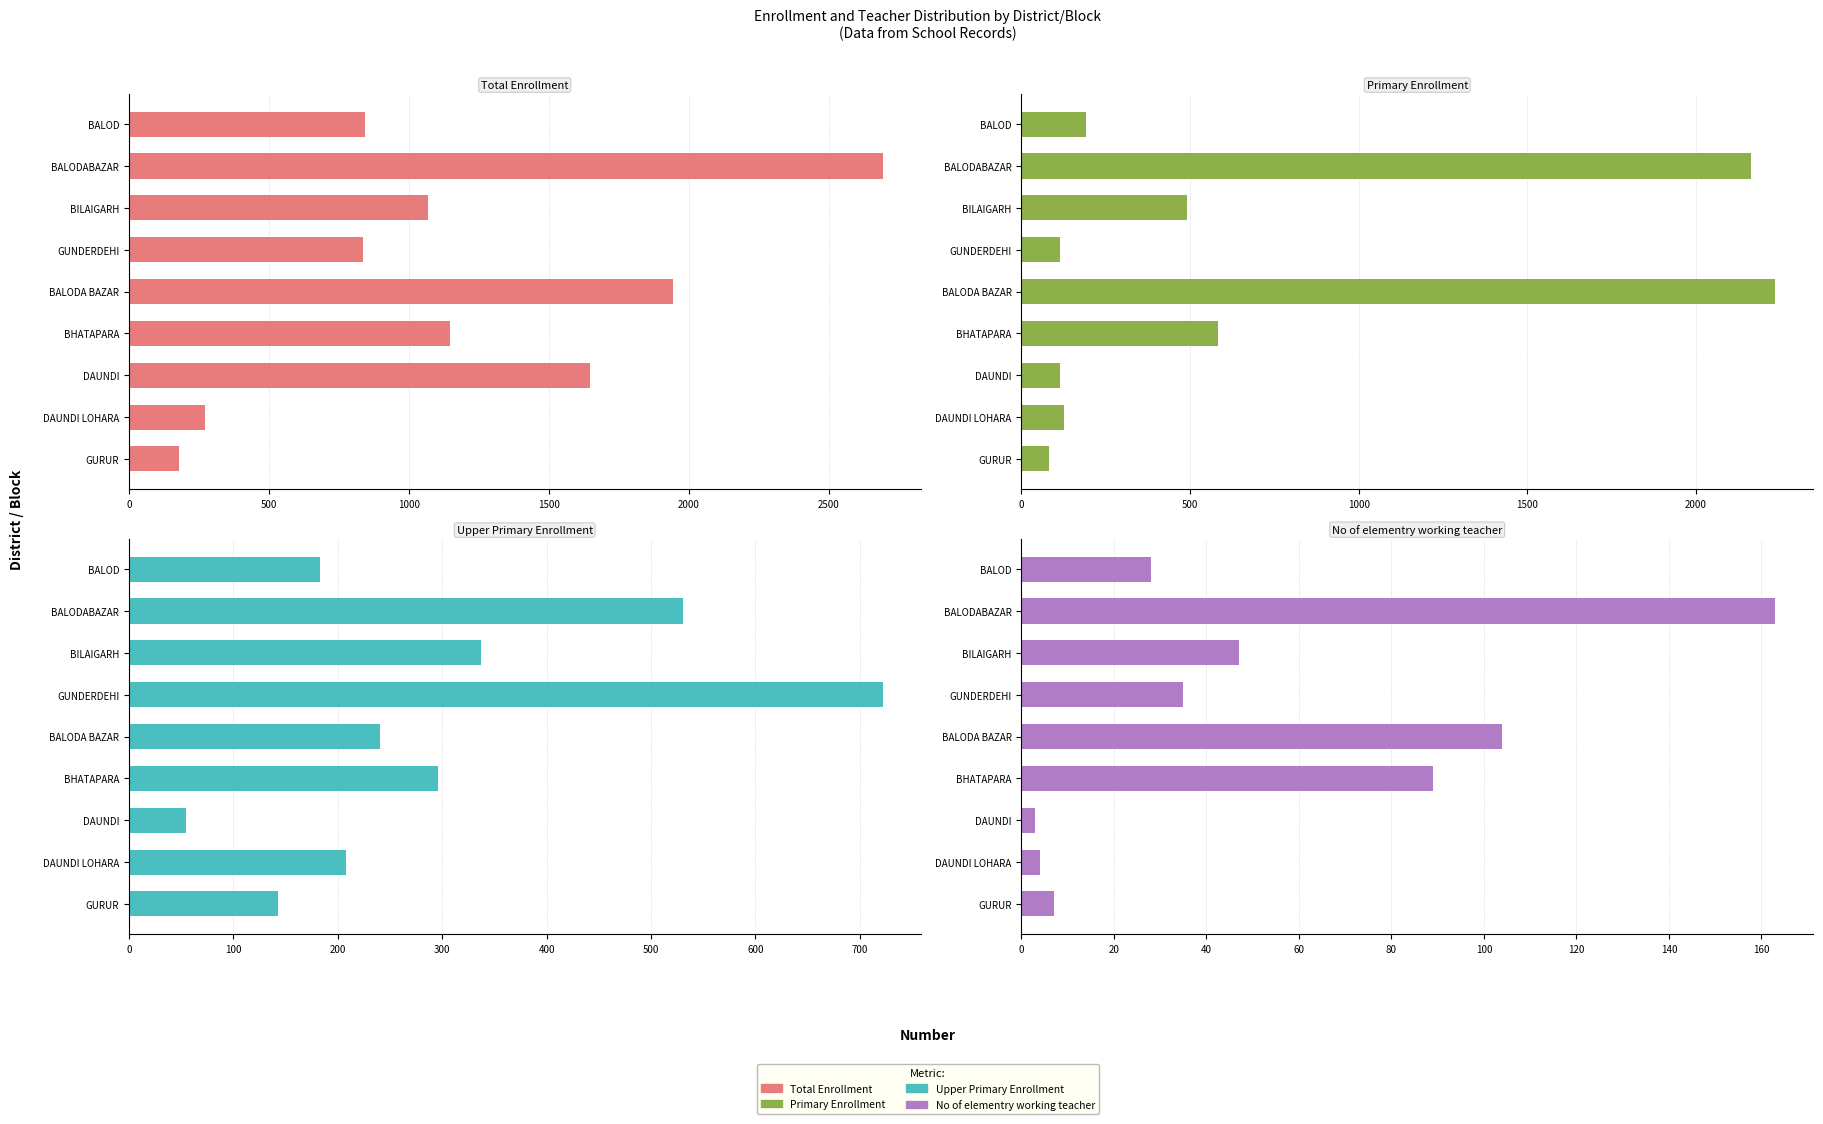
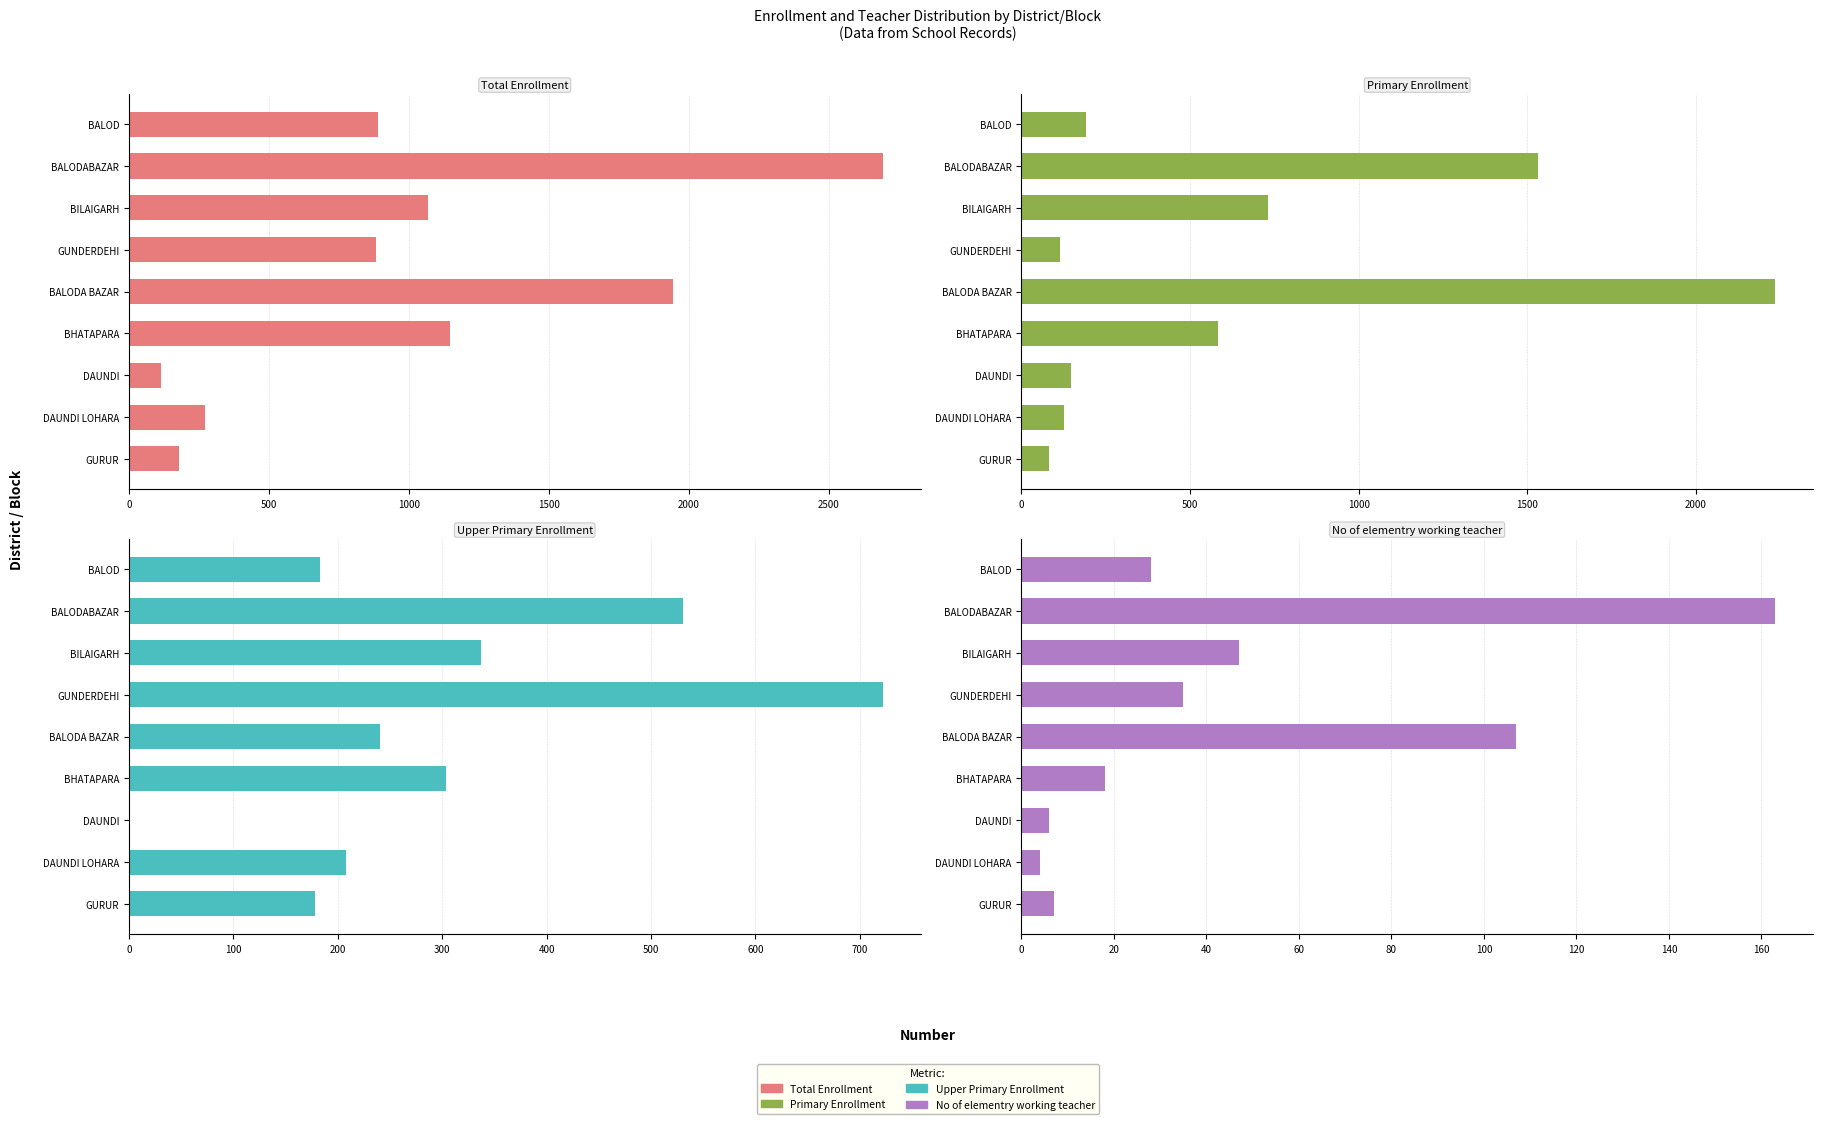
Total Enrollment, BALOD: 840 -> 890
Total Enrollment, GUNDERDEHI: 840 -> 880
Total Enrollment, DAUNDI: 1650 -> 110
Primary Enrollment, BALODABAZAR: 2160 -> 1530
Primary Enrollment, BILAIGARH: 490 -> 730
Primary Enrollment, DAUNDI: 110 -> 150
Upper Primary Enrollment, BHATAPARA: 296 -> 304
Upper Primary Enrollment, DAUNDI: 55 -> 0
Upper Primary Enrollment, GURUR: 143 -> 178
No of elementry working teacher, BALODA BAZAR: 104 -> 107
No of elementry working teacher, BHATAPARA: 89 -> 18
No of elementry working teacher, DAUNDI: 3 -> 6
